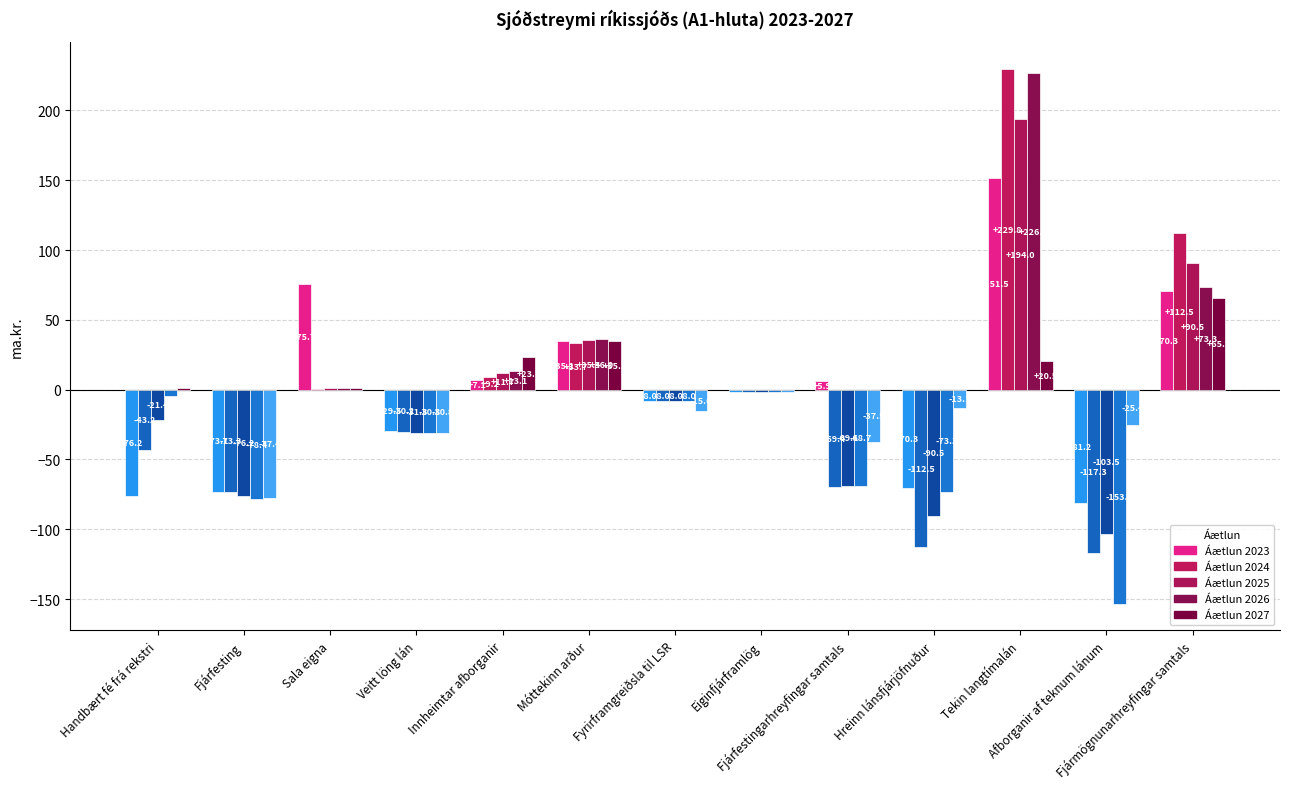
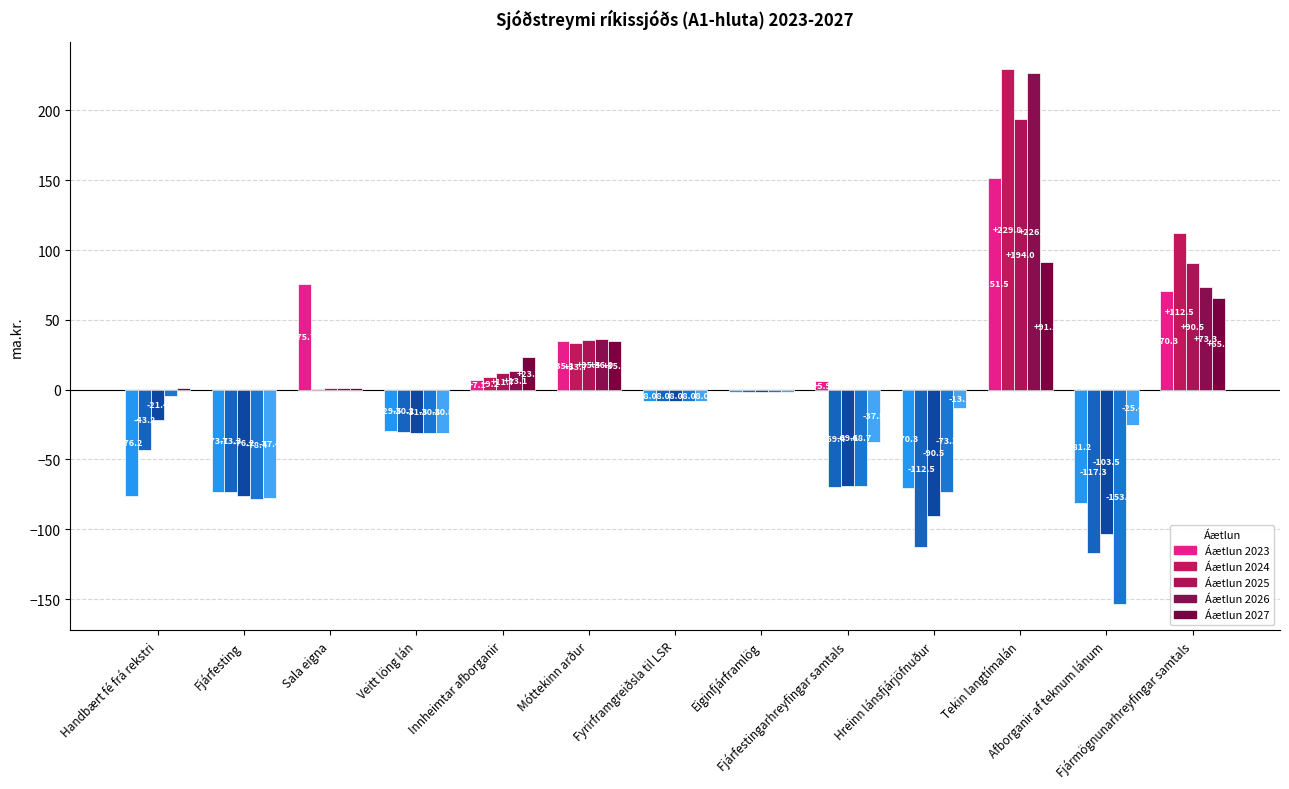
Áætlun 2027, Fyrirframgreiðsla til LSR: -15.6 -> -8.0
Áætlun 2027, Tekin langtímalán: +20.5 -> +91.1
